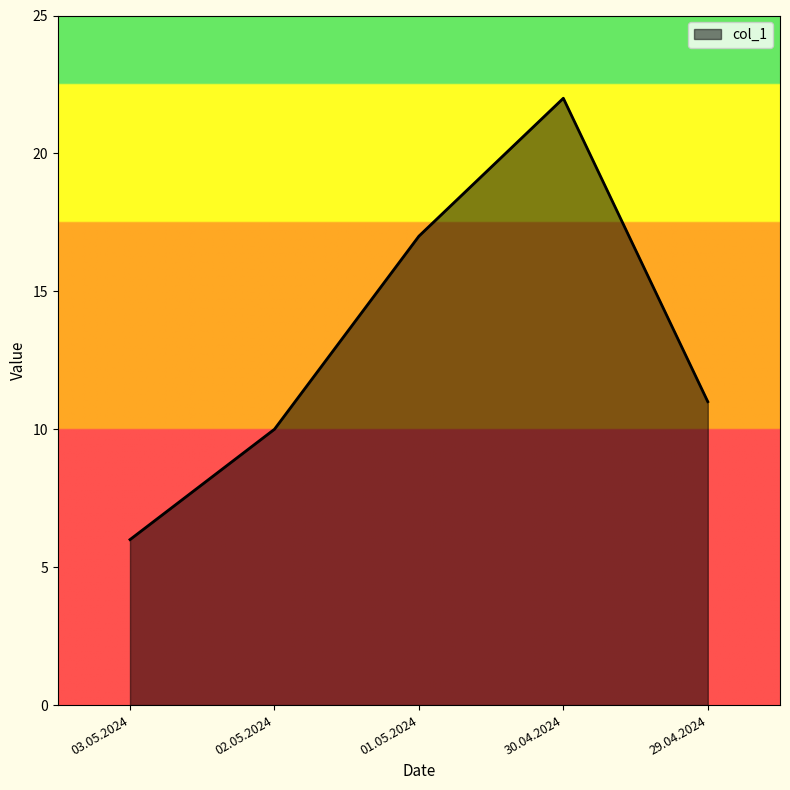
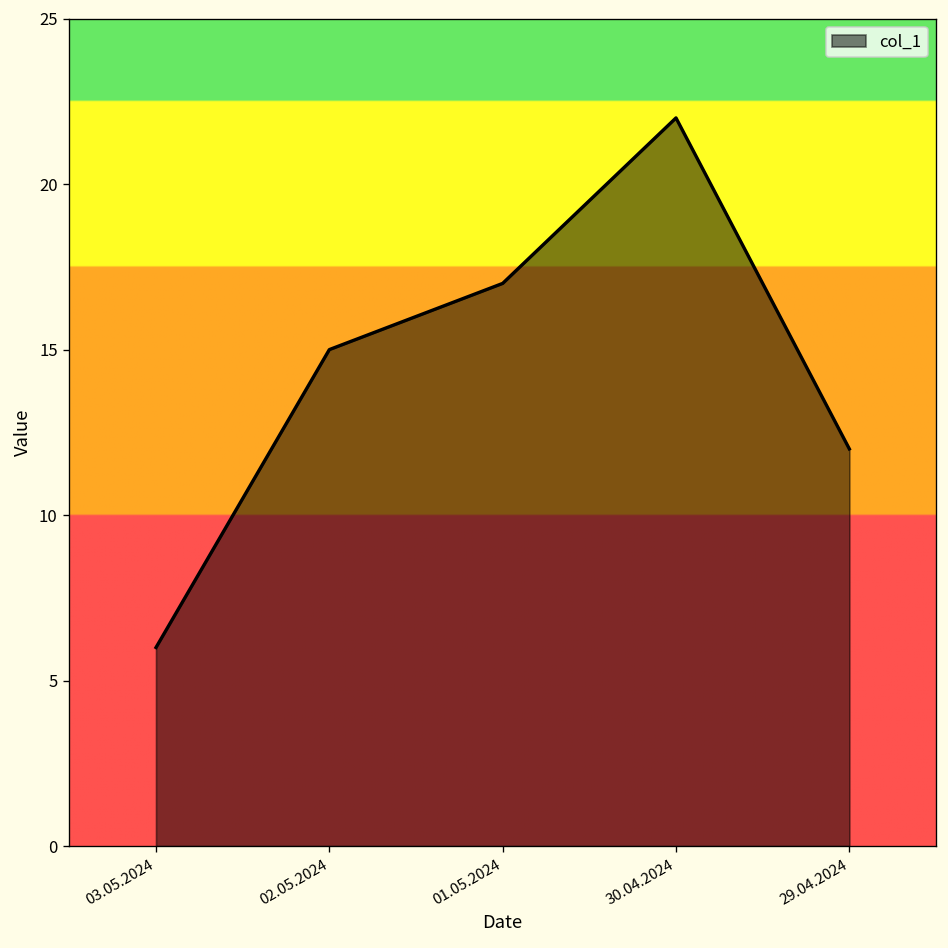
02.05.2024: 10 -> 15
29.04.2024: 11 -> 12
